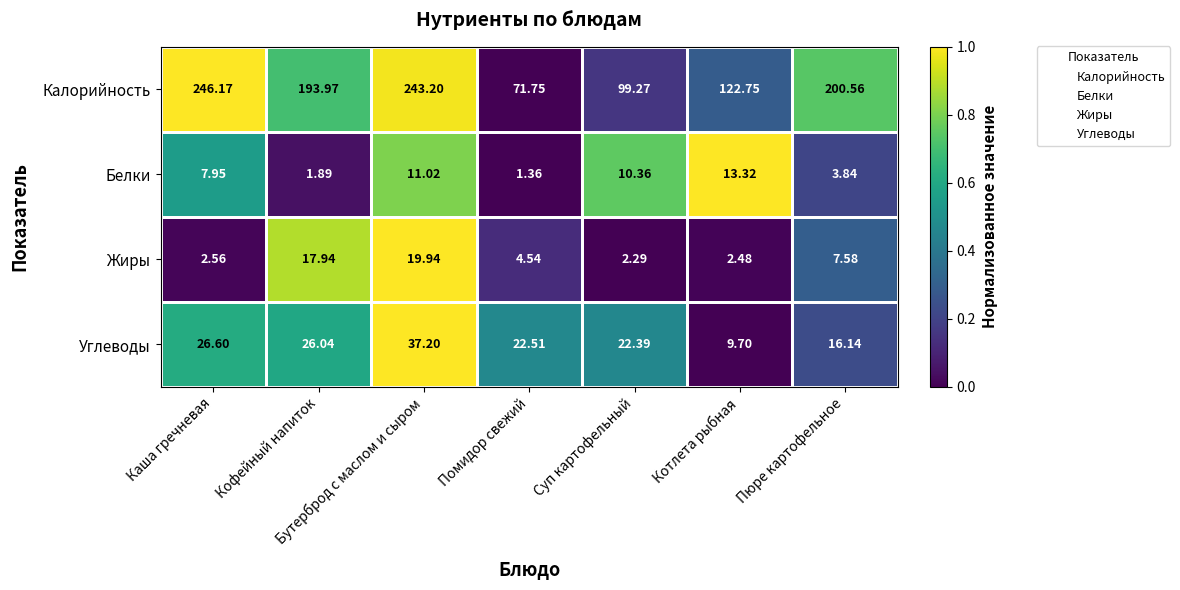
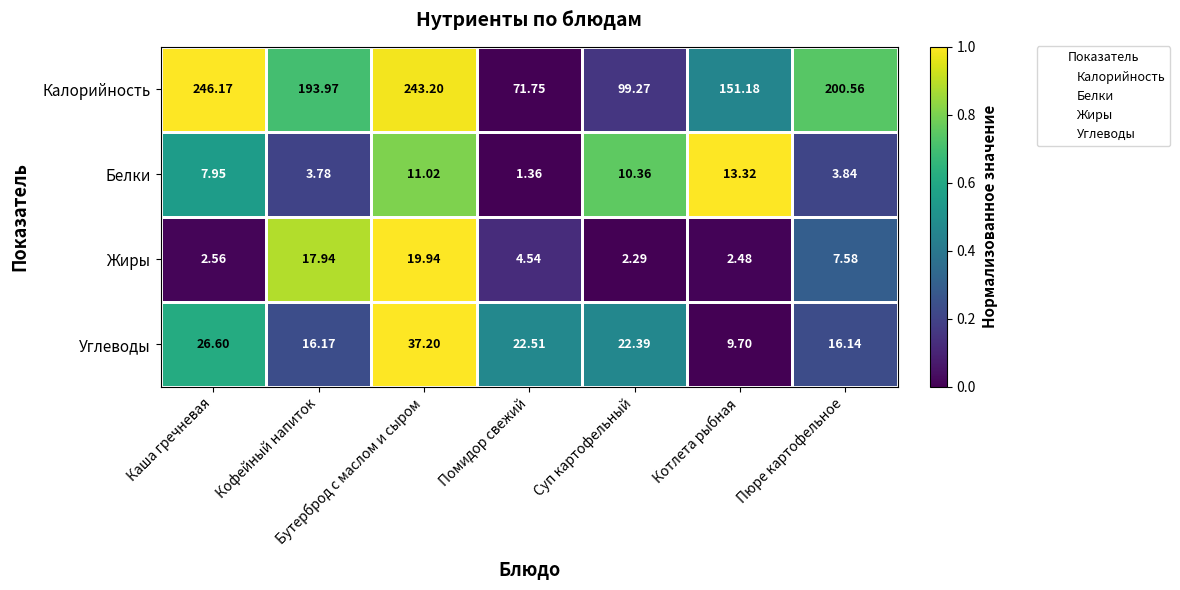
Калорийность, Котлета рыбная: 122.75 -> 151.18
Белки, Кофейный напиток: 1.89 -> 3.78
Углеводы, Кофейный напиток: 26.04 -> 16.17
